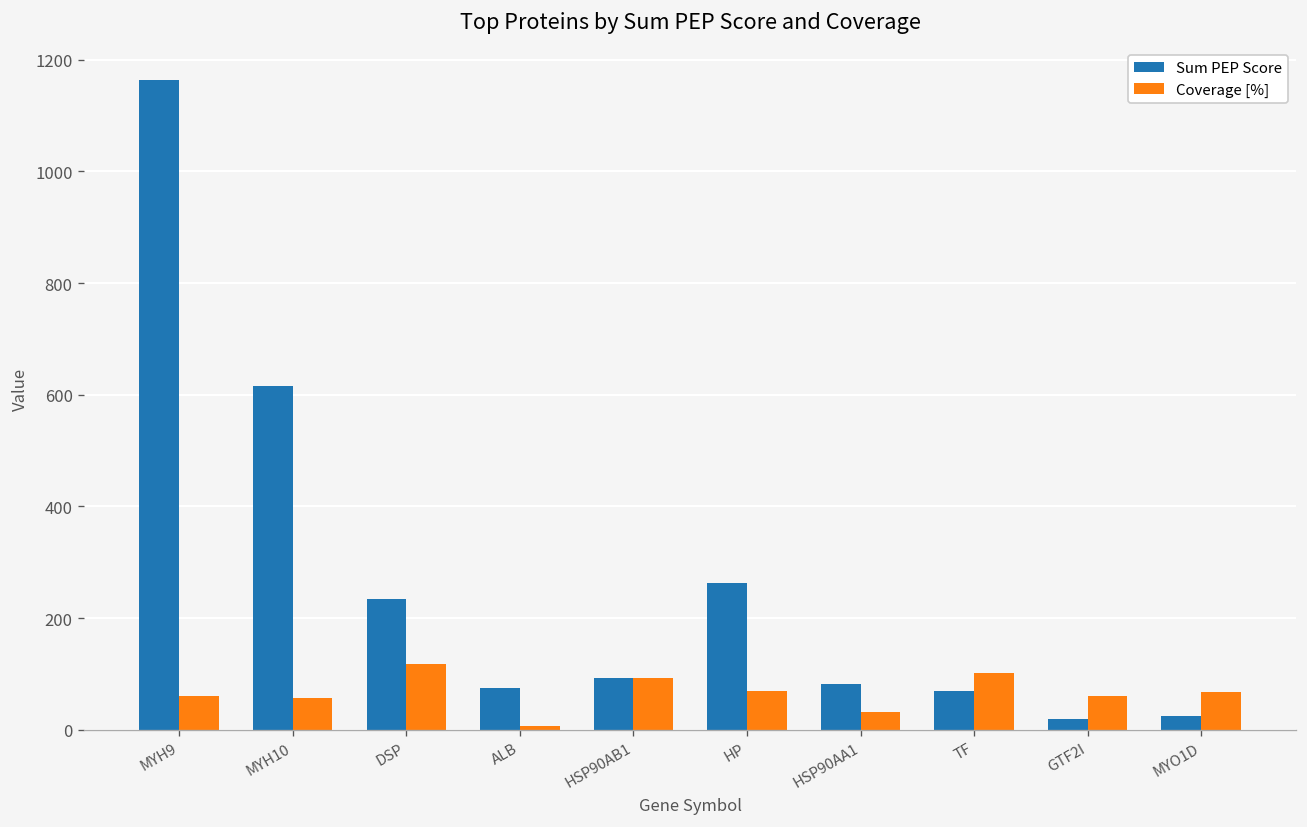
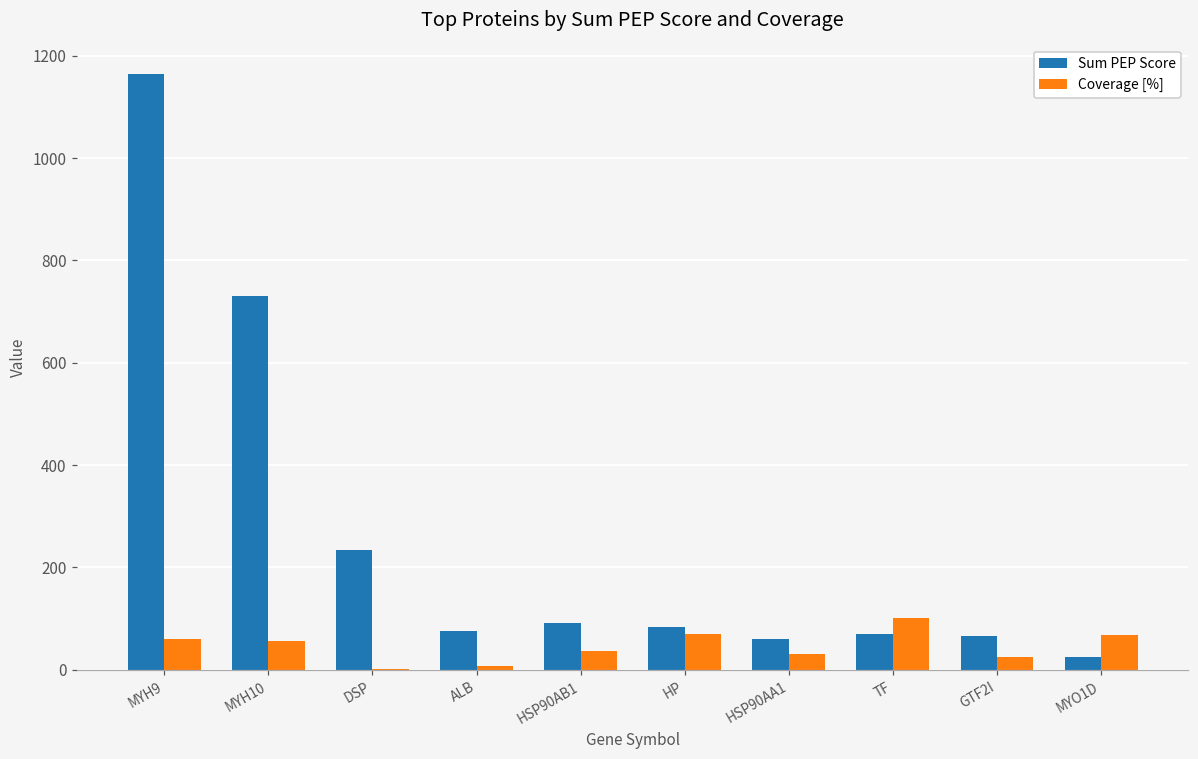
Sum PEP Score, MYH10: 620 -> 730
Coverage [%], DSP: 120 -> 0
Coverage [%], HSP90AB1: 90 -> 40
Sum PEP Score, HP: 260 -> 80
Sum PEP Score, HSP90AA1: 80 -> 60
Sum PEP Score, GTF2I: 20 -> 70
Coverage [%], GTF2I: 60 -> 30
